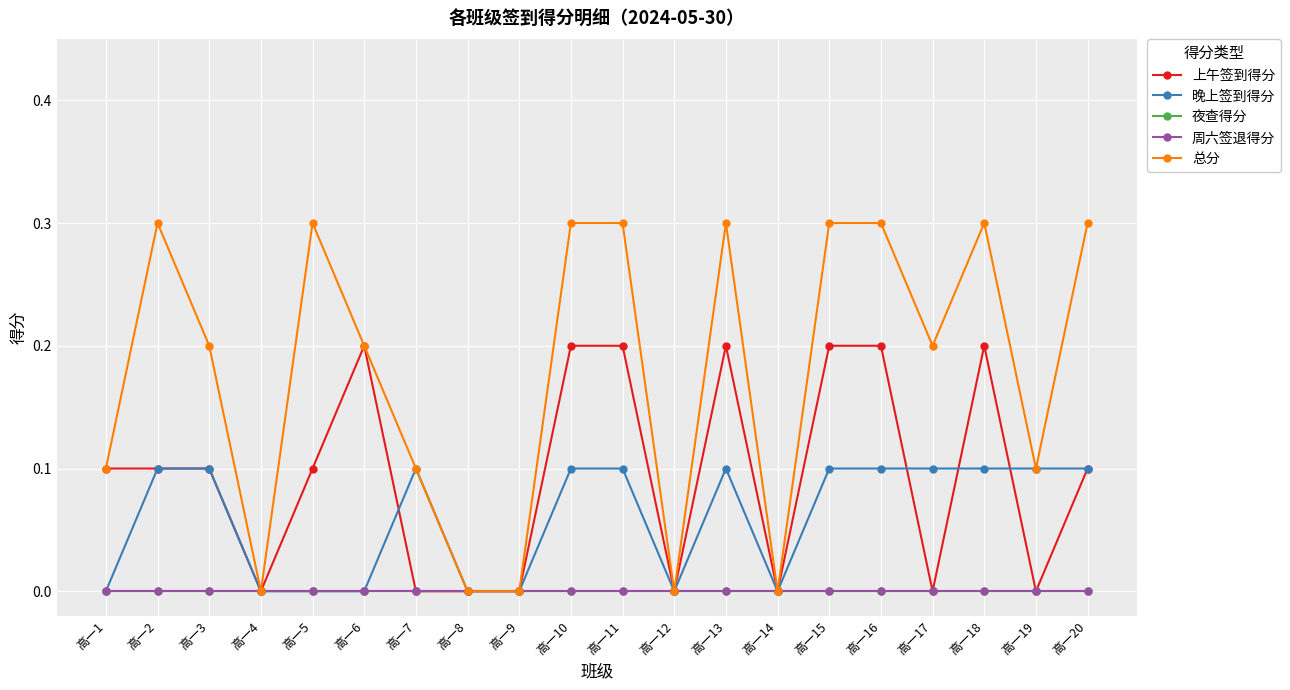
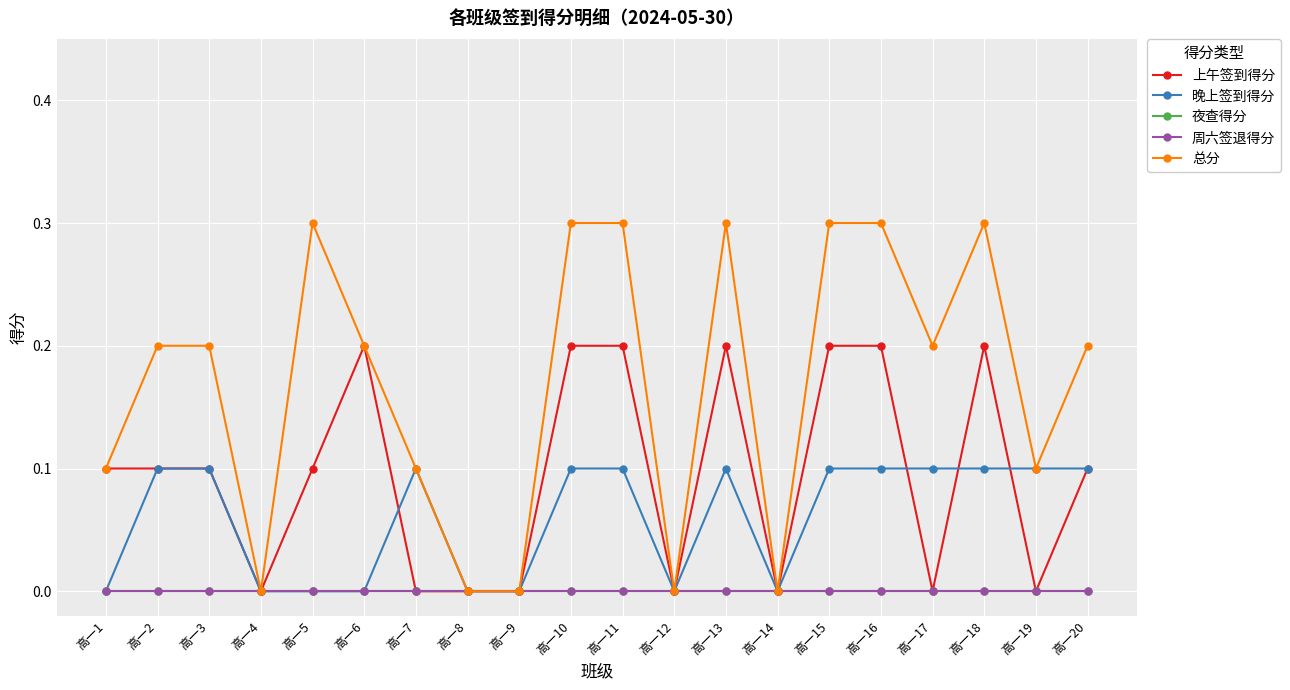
总分, 高一2: 0.3 -> 0.2
总分, 高一20: 0.3 -> 0.2
